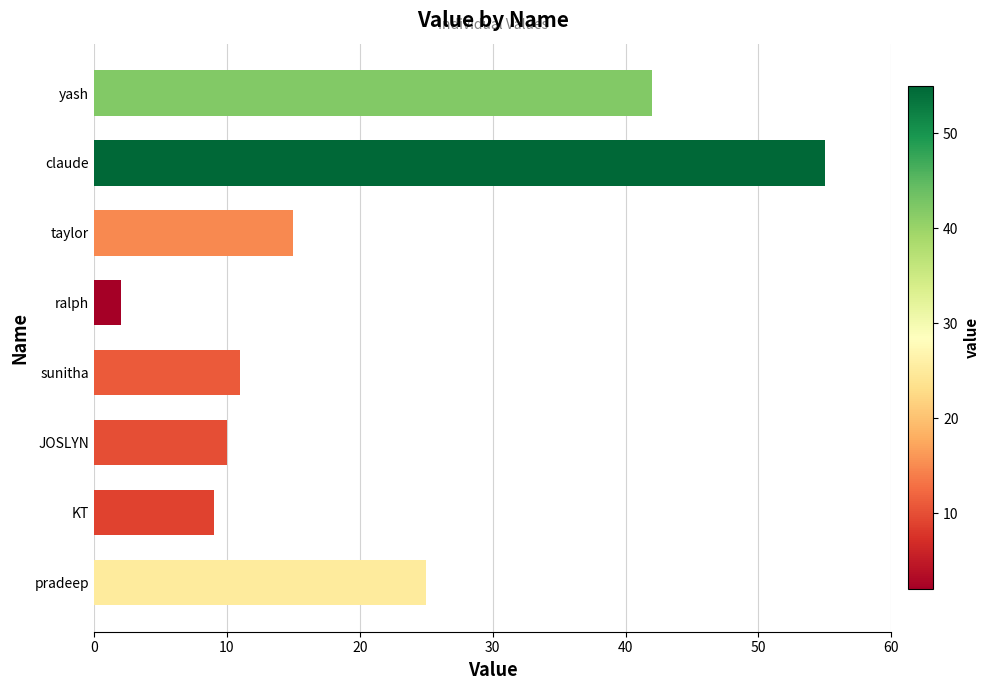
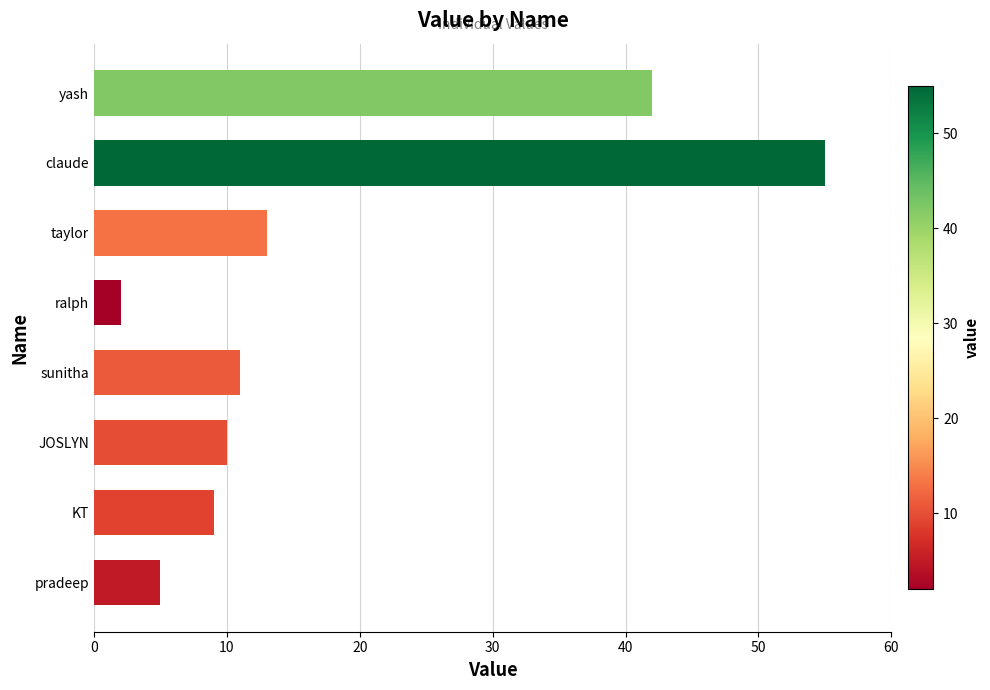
taylor: 15 -> 13
pradeep: 25 -> 5
